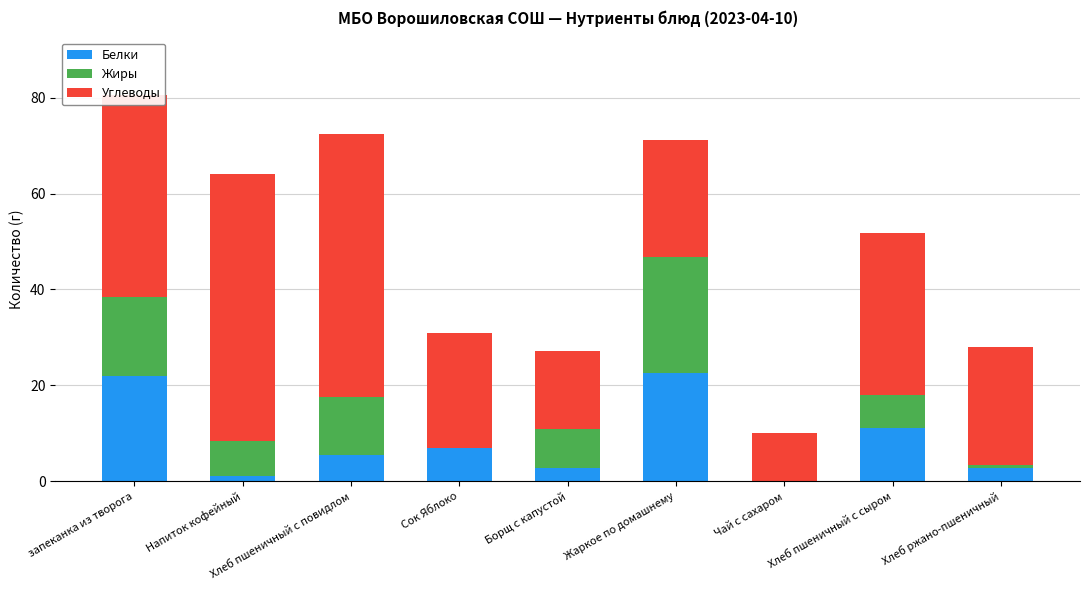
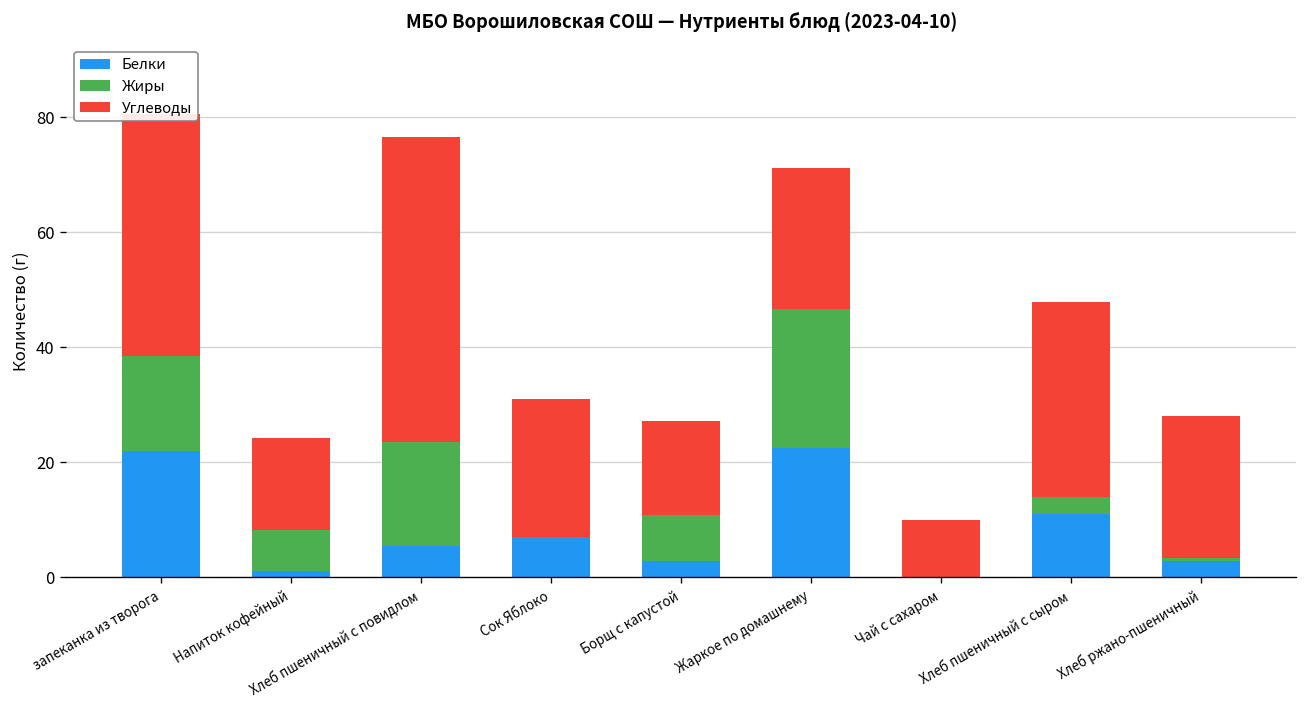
Углеводы, Напиток кофейный: 56 -> 16
Жиры, Хлеб пшеничный с повидлом: 12 -> 18
Углеводы, Хлеб пшеничный с повидлом: 55 -> 53
Жиры, Хлеб пшеничный с сыром: 7 -> 3
